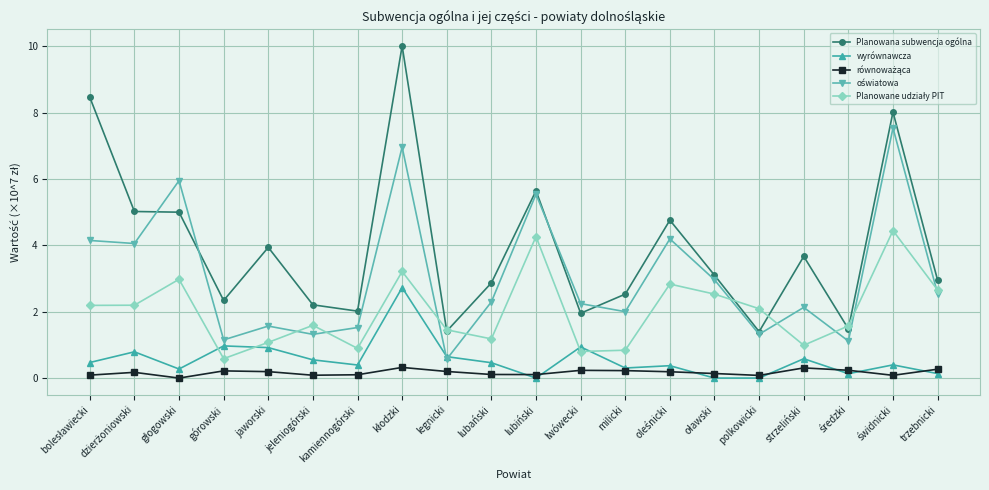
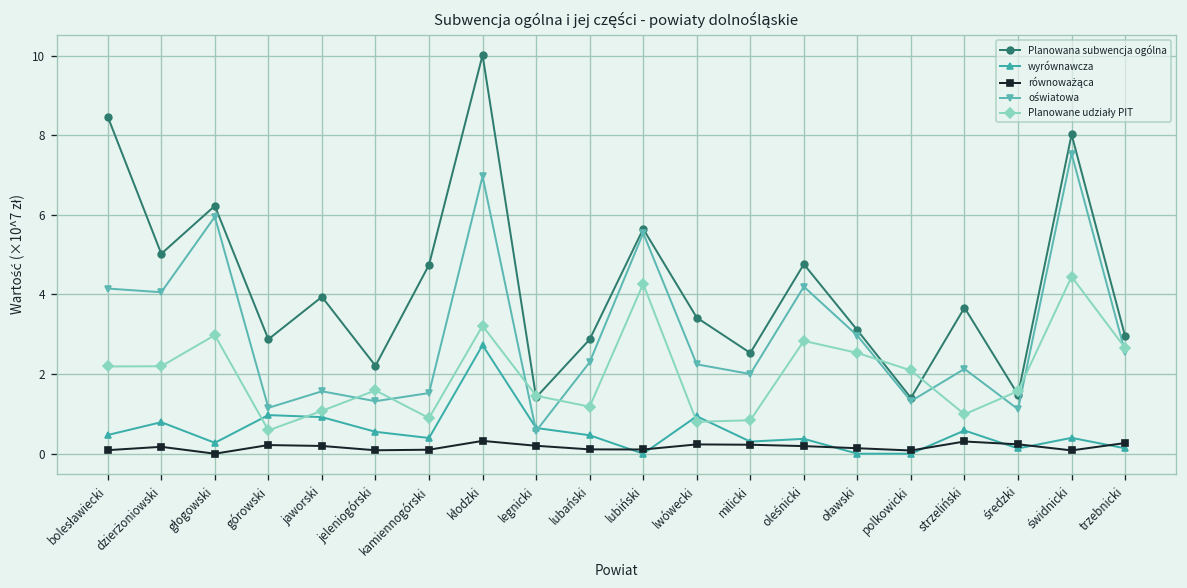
Planowana subwencja ogólna, głogowski: 5.0 -> 6.2
Planowana subwencja ogólna, górowski: 2.3 -> 2.9
Planowana subwencja ogólna, kamiennogórski: 2.0 -> 4.7
Planowana subwencja ogólna, lwówecki: 2.0 -> 3.4
